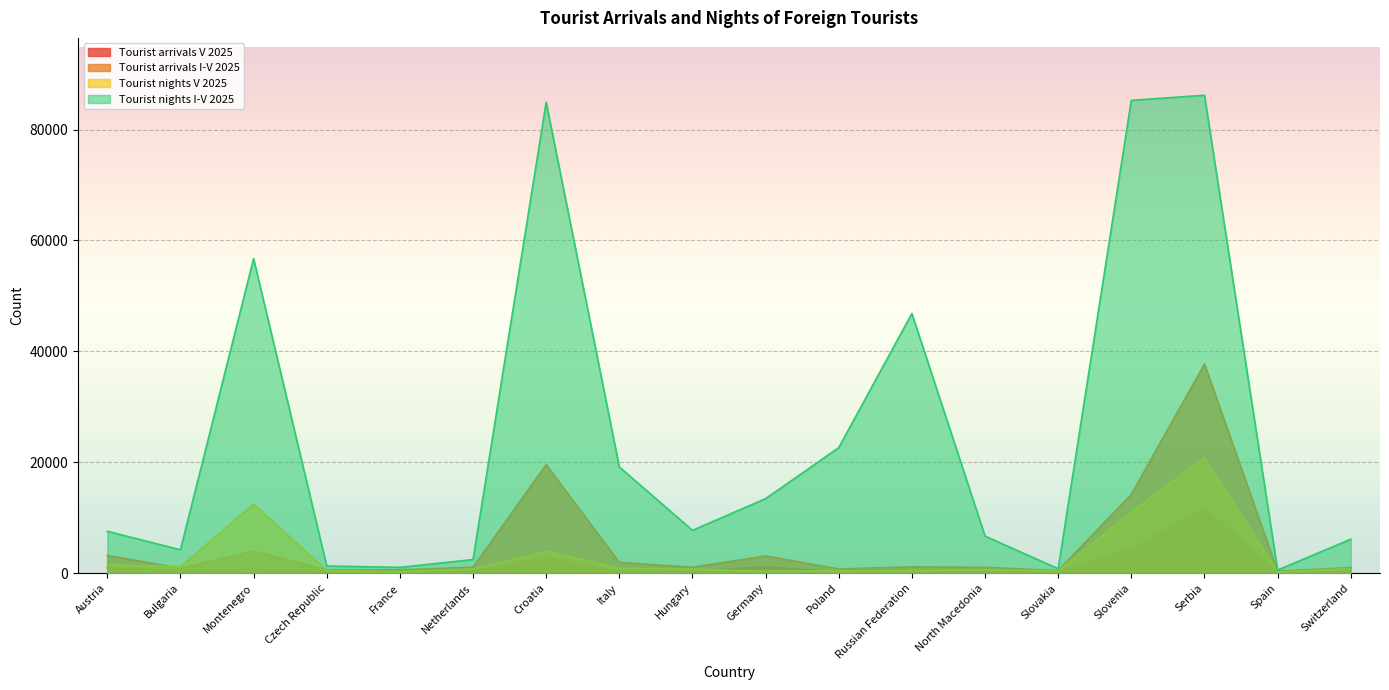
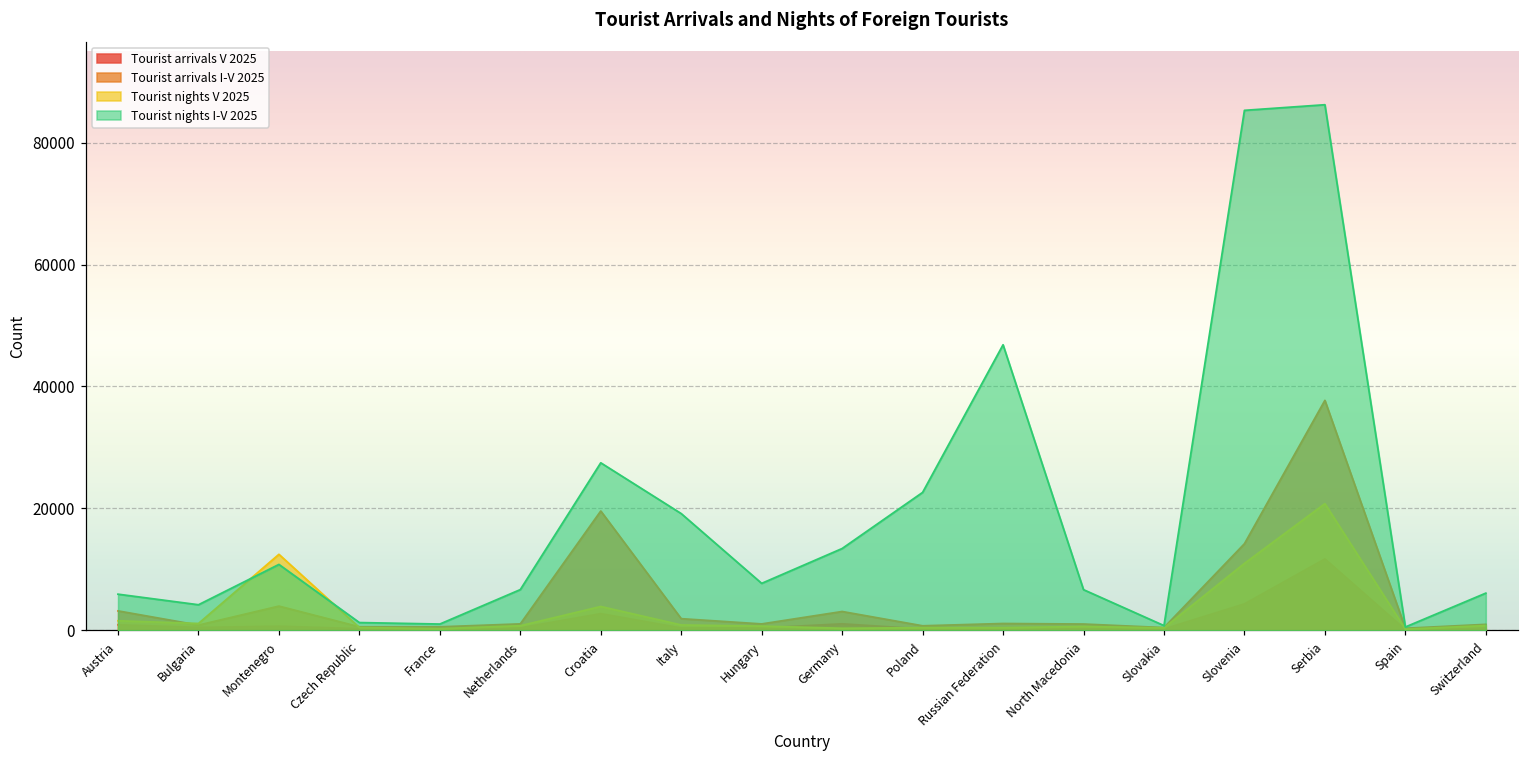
Tourist nights I-V 2025, Austria: 8000 -> 6000
Tourist nights I-V 2025, Montenegro: 57000 -> 11000
Tourist nights I-V 2025, Netherlands: 2000 -> 7000
Tourist nights I-V 2025, Croatia: 85000 -> 27000
